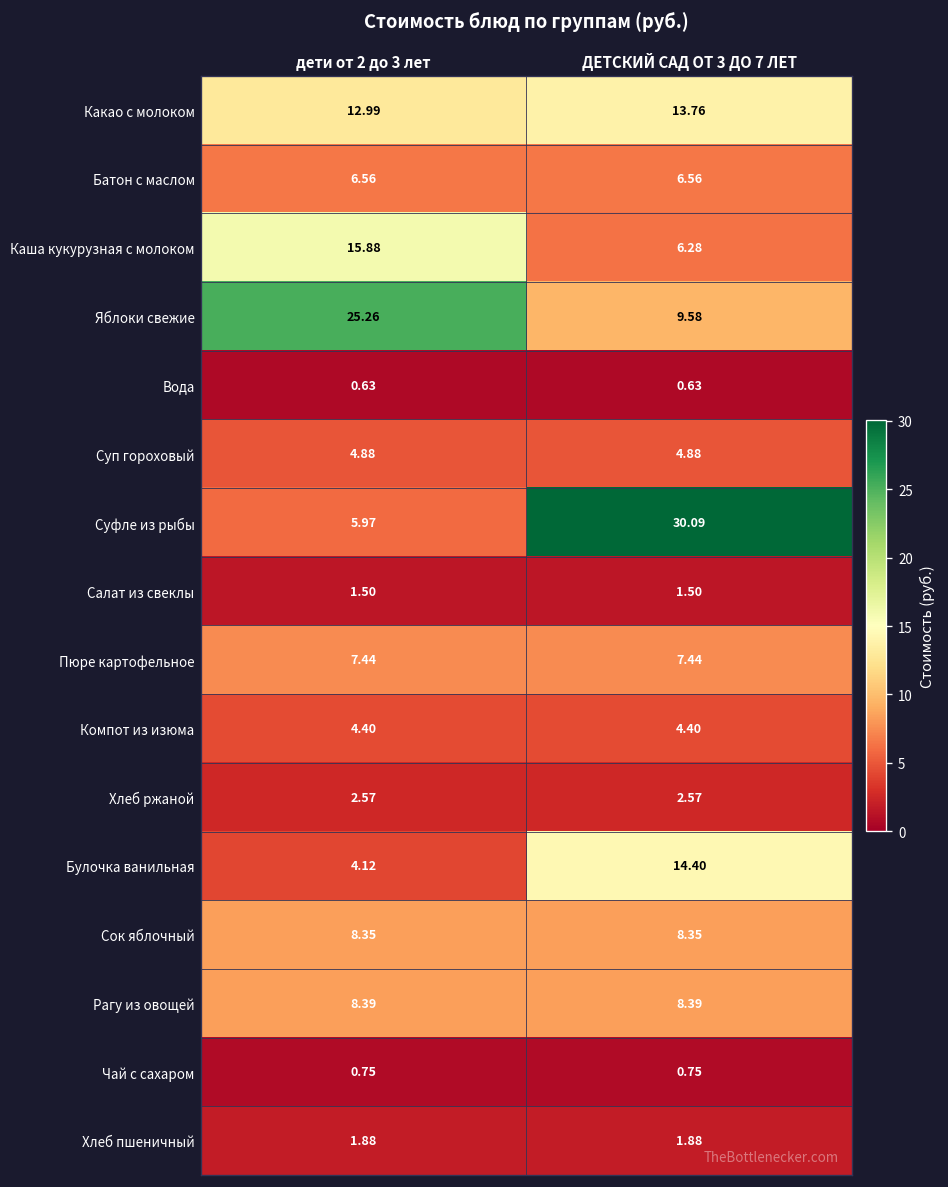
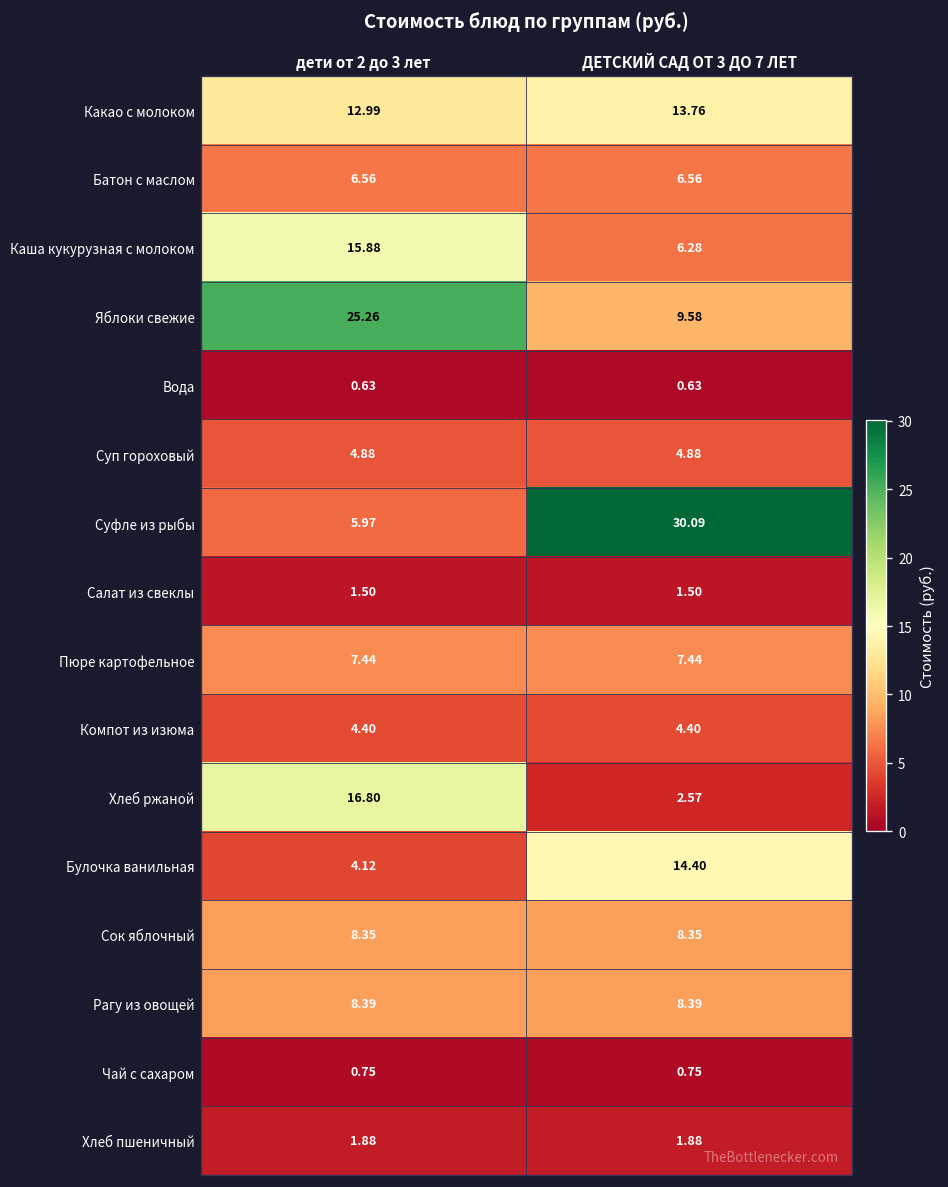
Хлеб ржаной, дети от 2 до 3 лет: 2.57 -> 16.80
